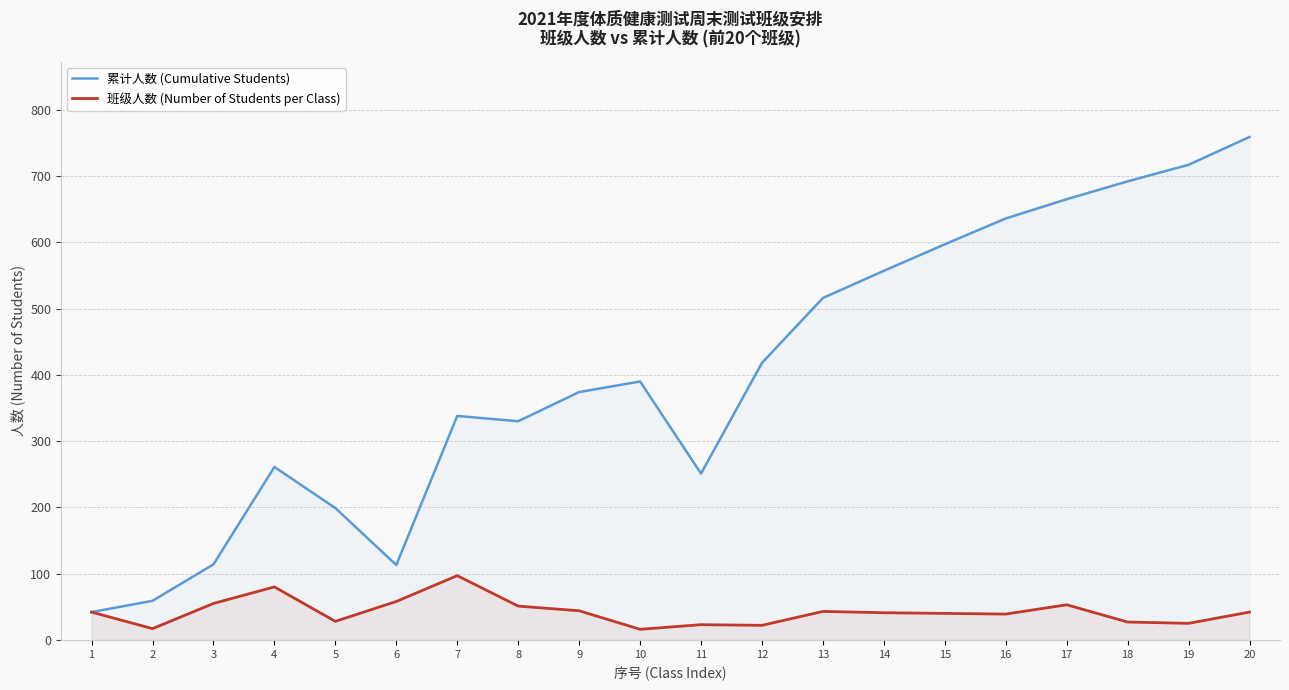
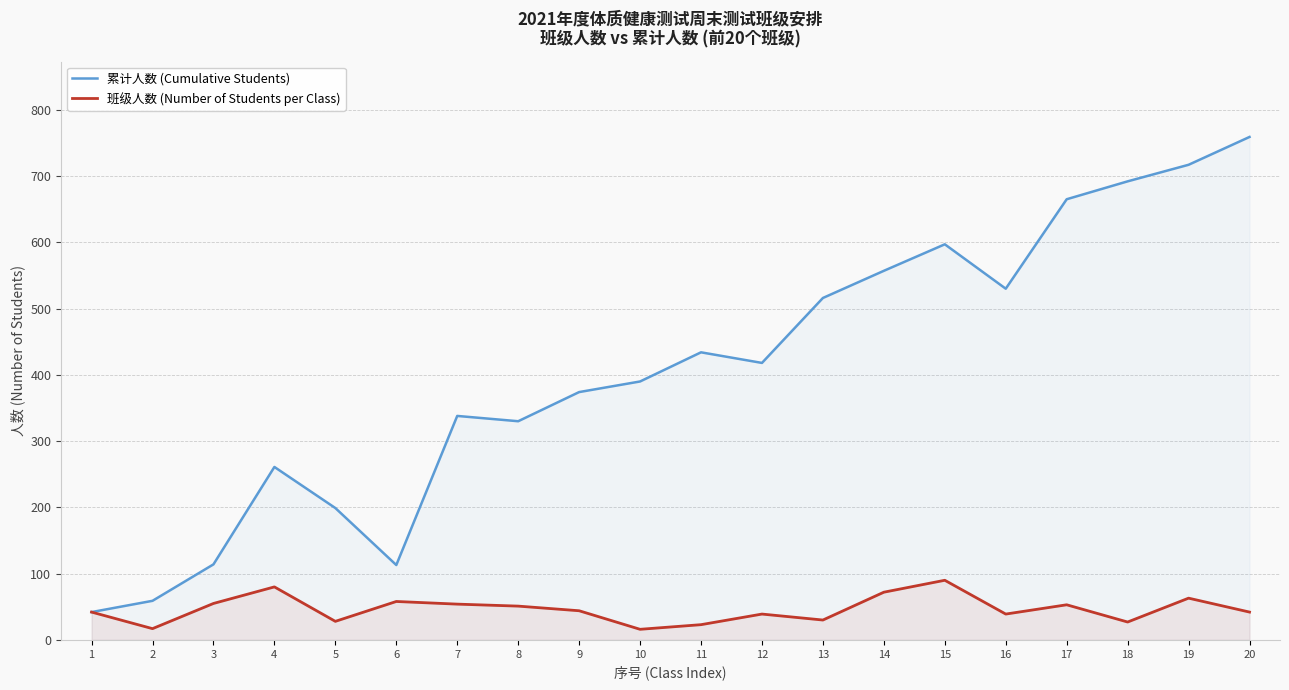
班级人数 (Number of Students per Class), 7: 100 -> 50
累计人数 (Cumulative Students), 11: 250 -> 430
班级人数 (Number of Students per Class), 12: 20 -> 40
班级人数 (Number of Students per Class), 13: 40 -> 30
班级人数 (Number of Students per Class), 14: 40 -> 70
班级人数 (Number of Students per Class), 15: 40 -> 90
累计人数 (Cumulative Students), 16: 640 -> 530
班级人数 (Number of Students per Class), 19: 30 -> 60
